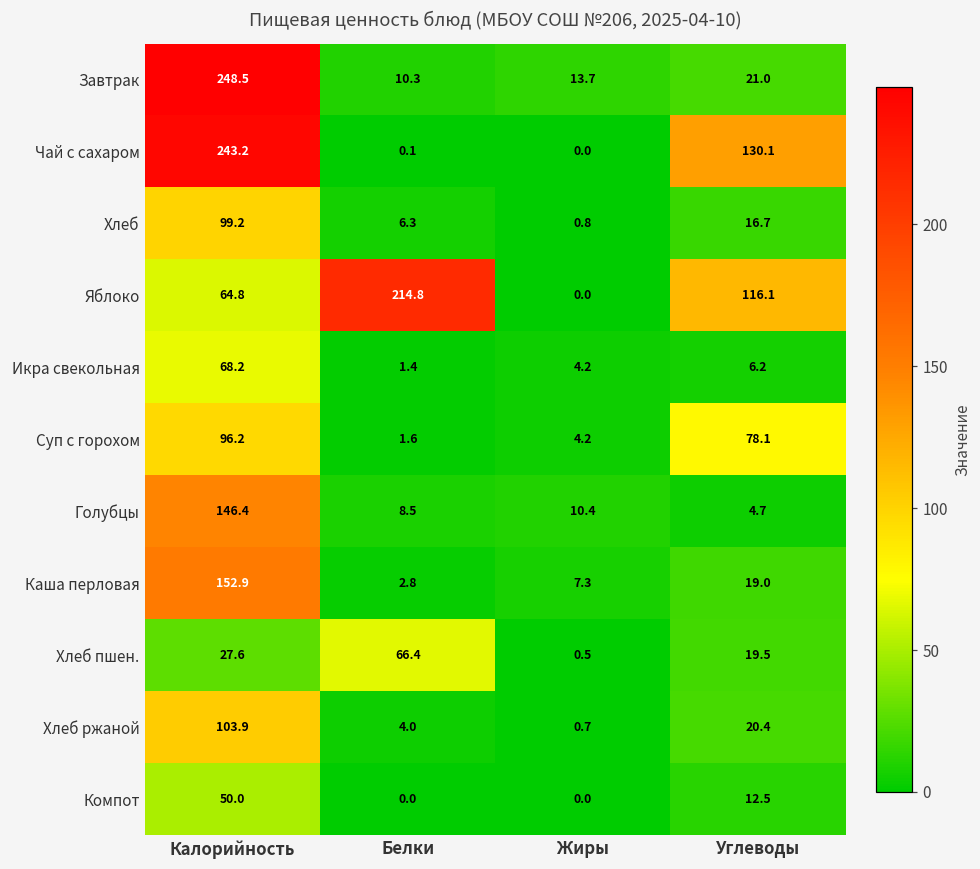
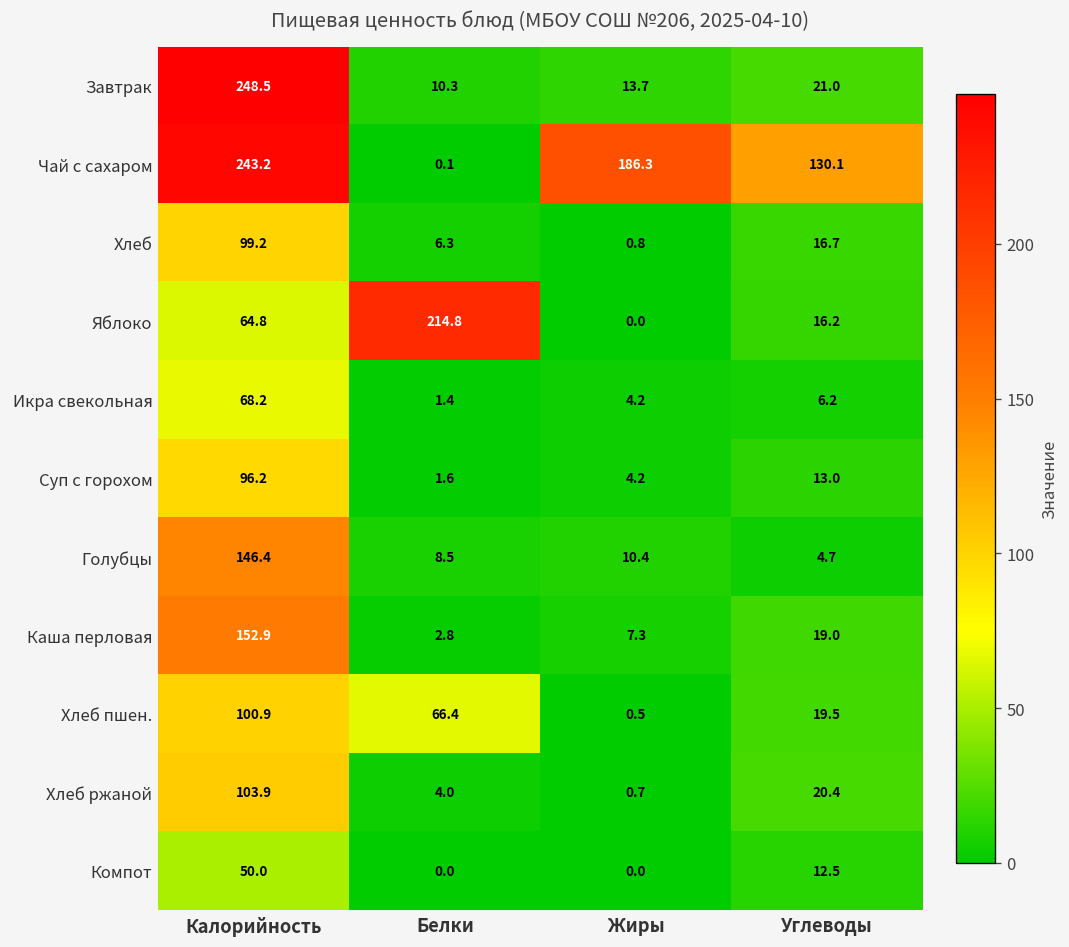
Чай с сахаром, Жиры: 0.0 -> 186.3
Яблоко, Углеводы: 116.1 -> 16.2
Суп с горохом, Углеводы: 78.1 -> 13.0
Хлеб пшен., Калорийность: 27.6 -> 100.9
